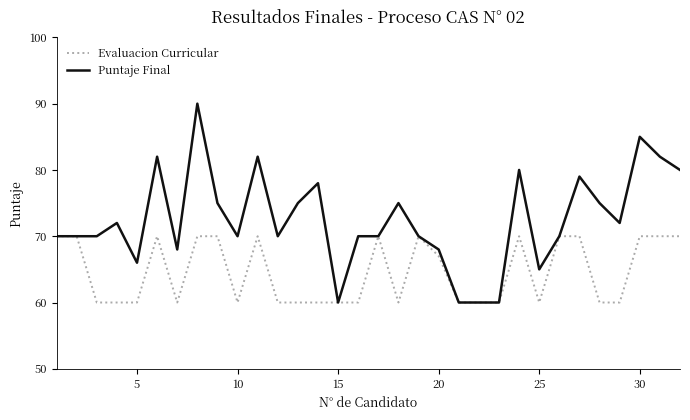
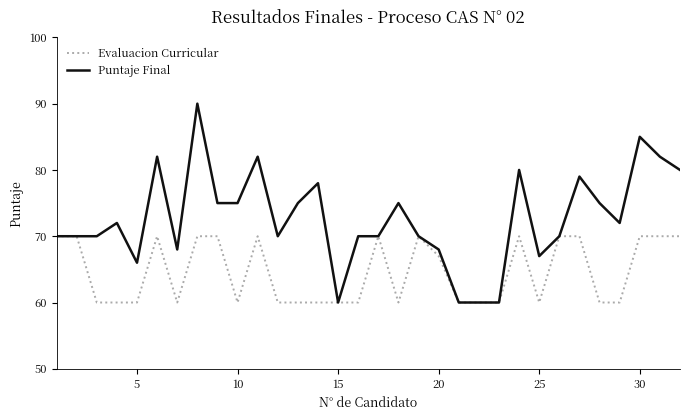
Puntaje Final, 10: 70 -> 75
Puntaje Final, 25: 65 -> 67
